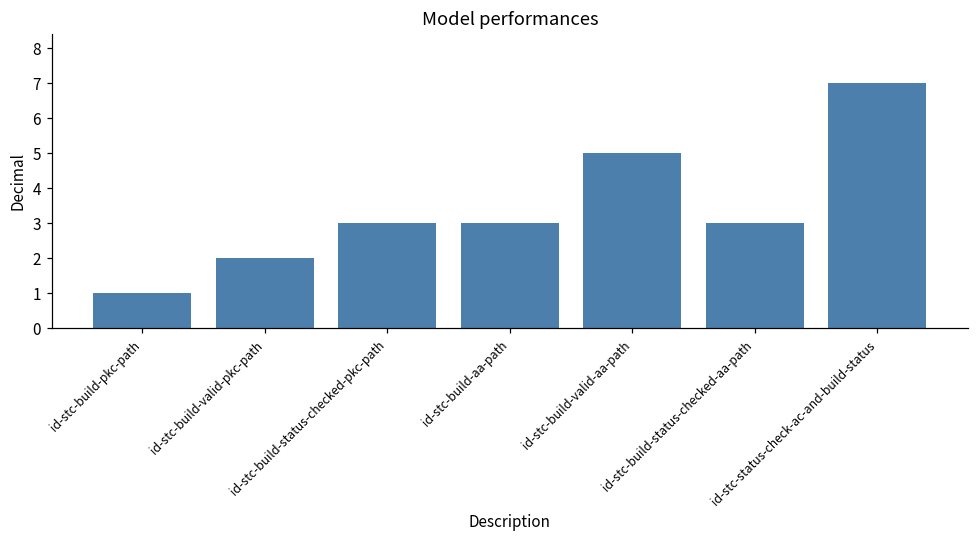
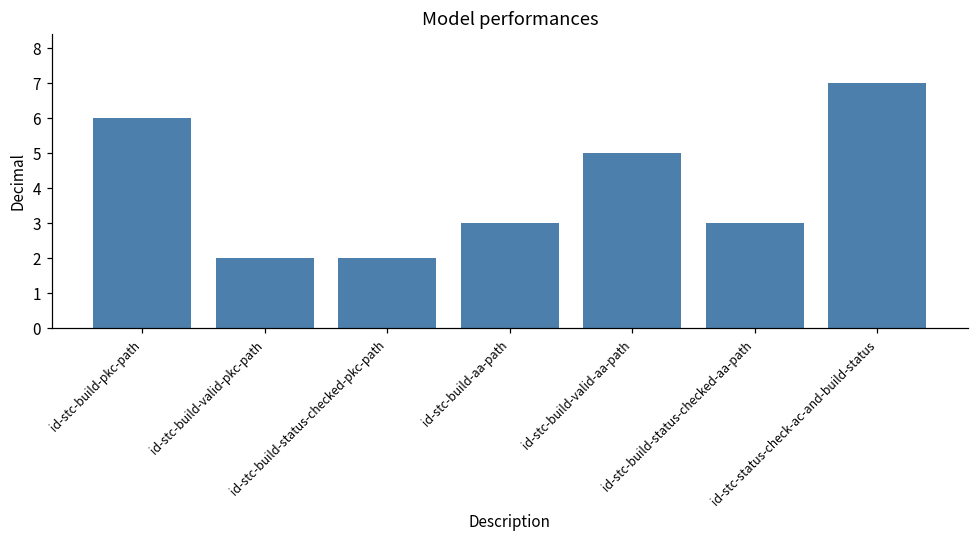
id-stc-build-pkc-path: 1 -> 6
id-stc-build-status-checked-pkc-path: 3 -> 2
